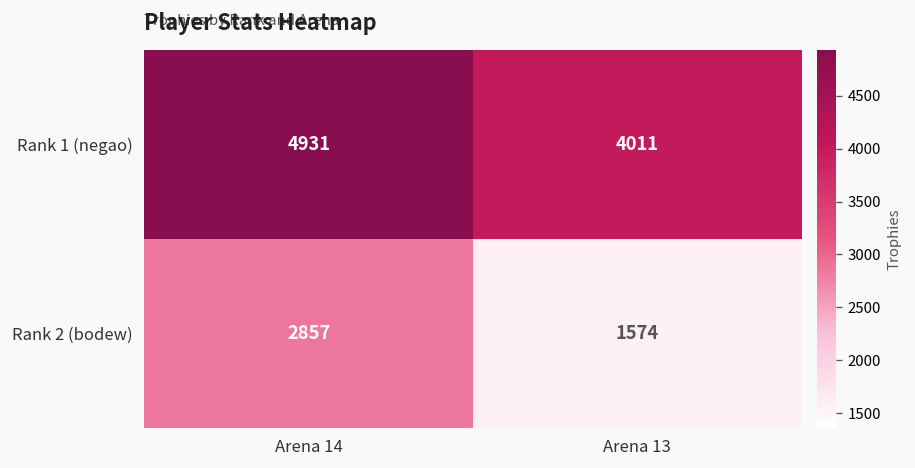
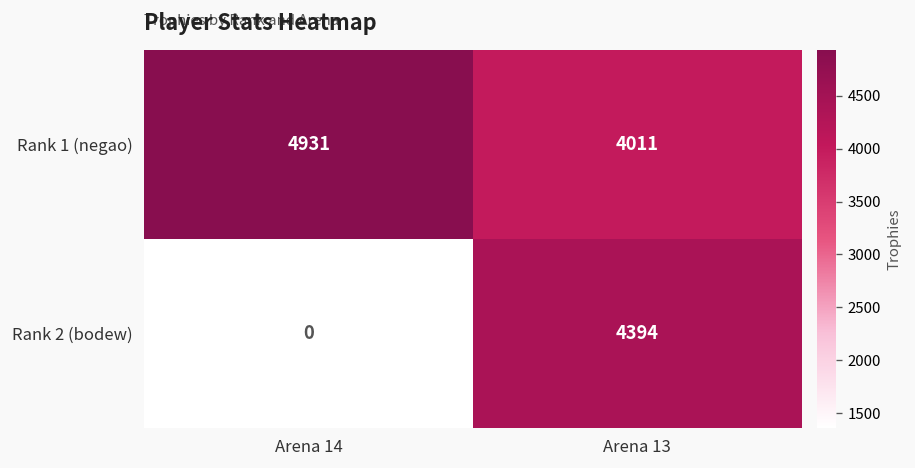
Rank 2 (bodew), Arena 14: 2857 -> 0
Rank 2 (bodew), Arena 13: 1574 -> 4394
